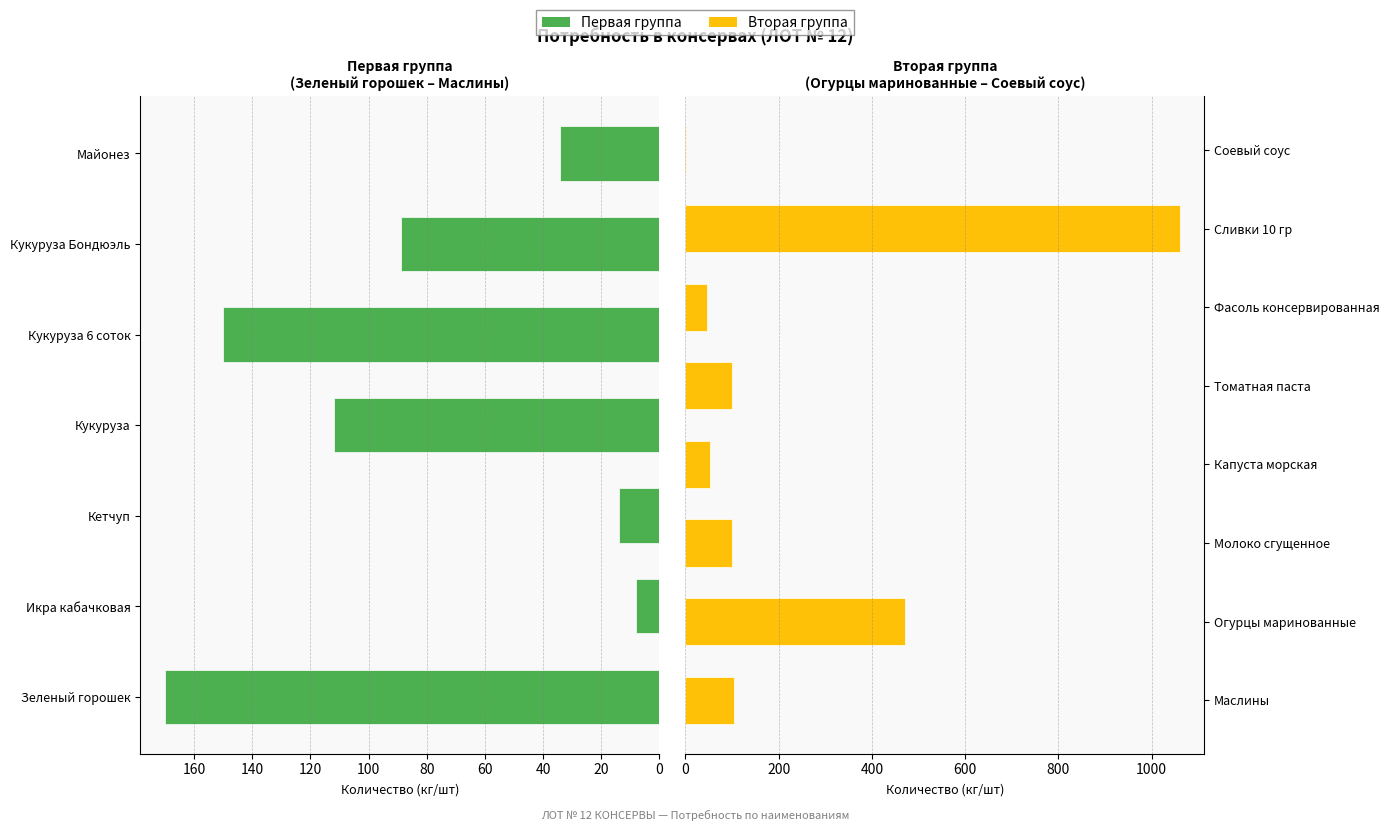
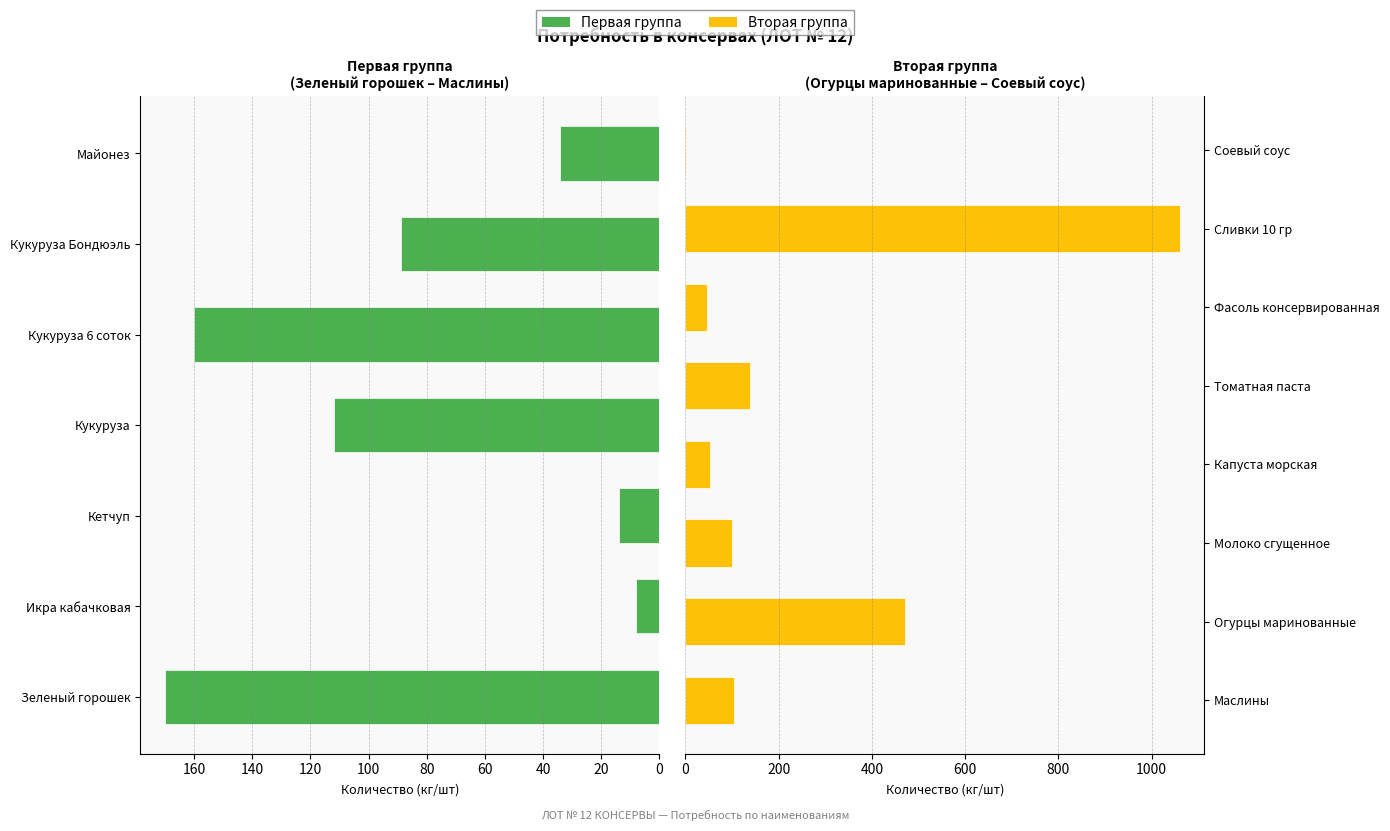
Первая группа (Зеленый горошек – Маслины), Кукуруза 6 соток: 150 -> 160
Вторая группа (Огурцы маринованные – Соевый соус), Томатная паста: 100 -> 140
